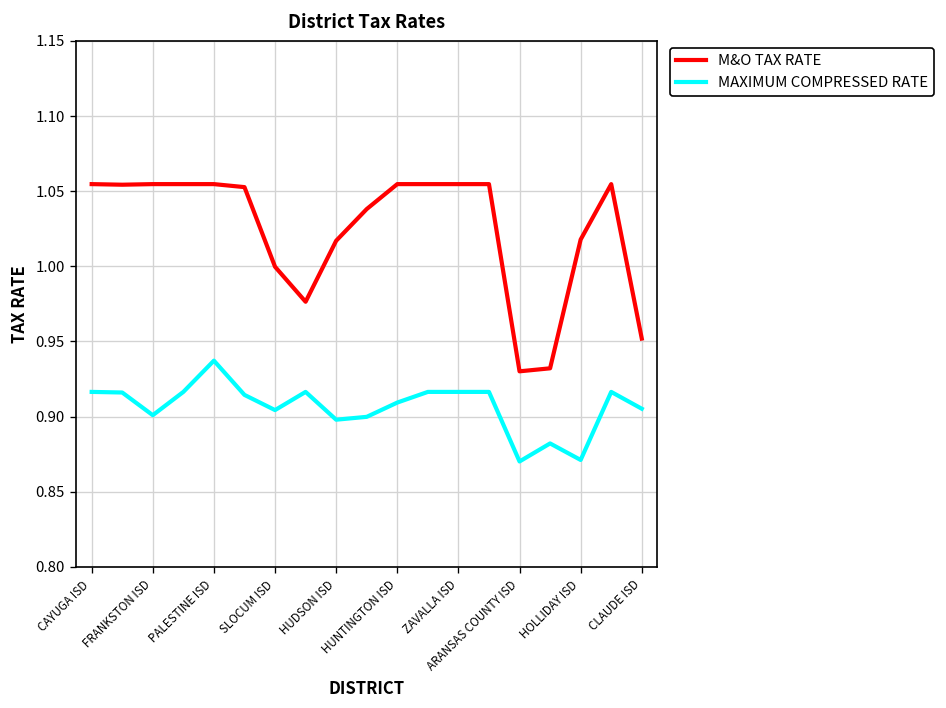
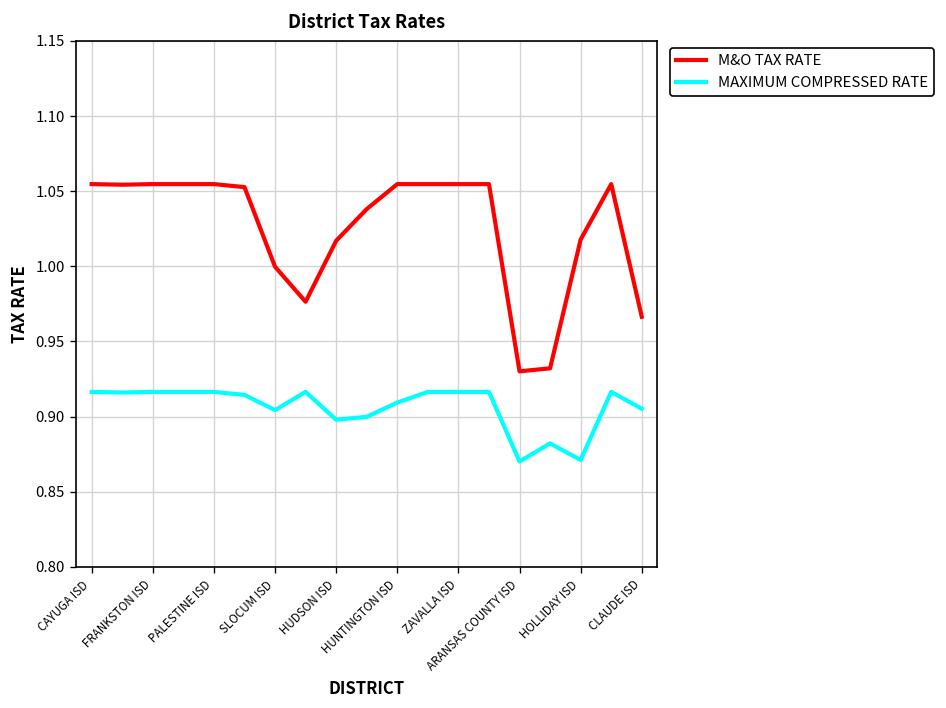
MAXIMUM COMPRESSED RATE, FRANKSTON ISD: 0.901 -> 0.916
MAXIMUM COMPRESSED RATE, PALESTINE ISD: 0.937 -> 0.916
M&O TAX RATE, CLAUDE ISD: 0.952 -> 0.966
